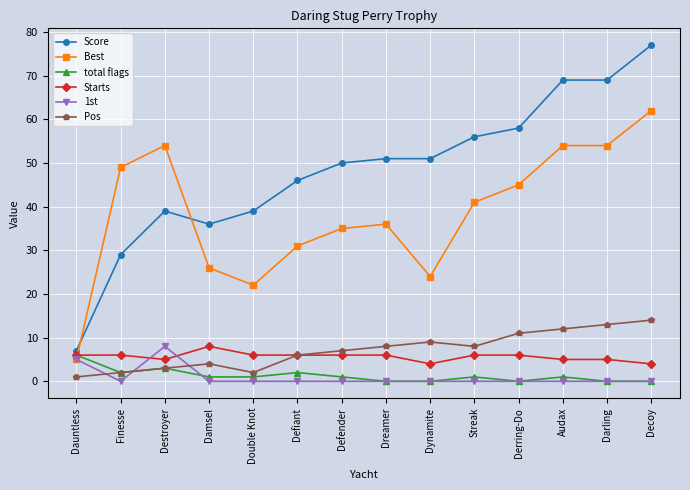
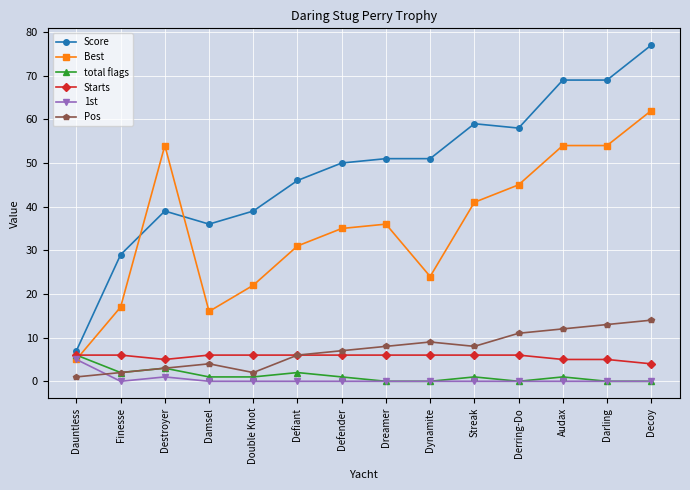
Best, Finesse: 49 -> 17
1st, Destroyer: 8 -> 1
Best, Damsel: 26 -> 16
Starts, Damsel: 8 -> 6
Starts, Dynamite: 4 -> 6
Score, Streak: 56 -> 59
